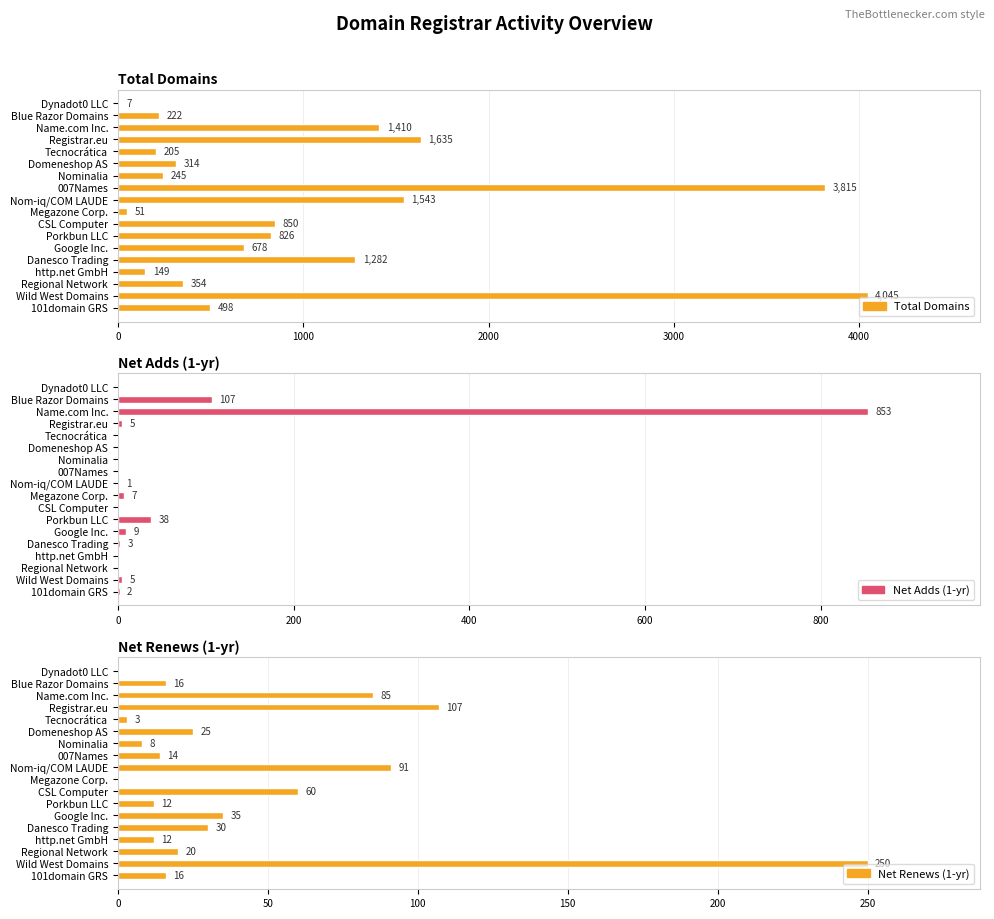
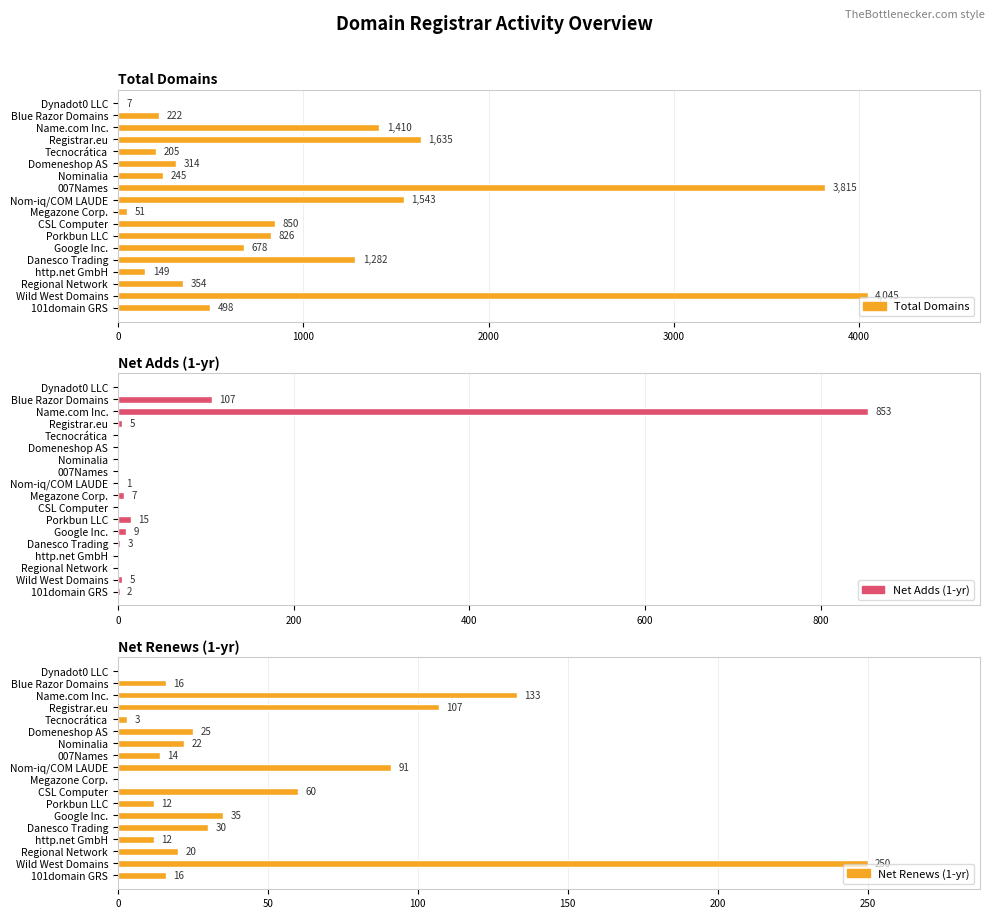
Net Adds (1-yr), Porkbun LLC: 38 -> 15
Net Renews (1-yr), Name.com Inc.: 85 -> 133
Net Renews (1-yr), Nominalia: 8 -> 22
